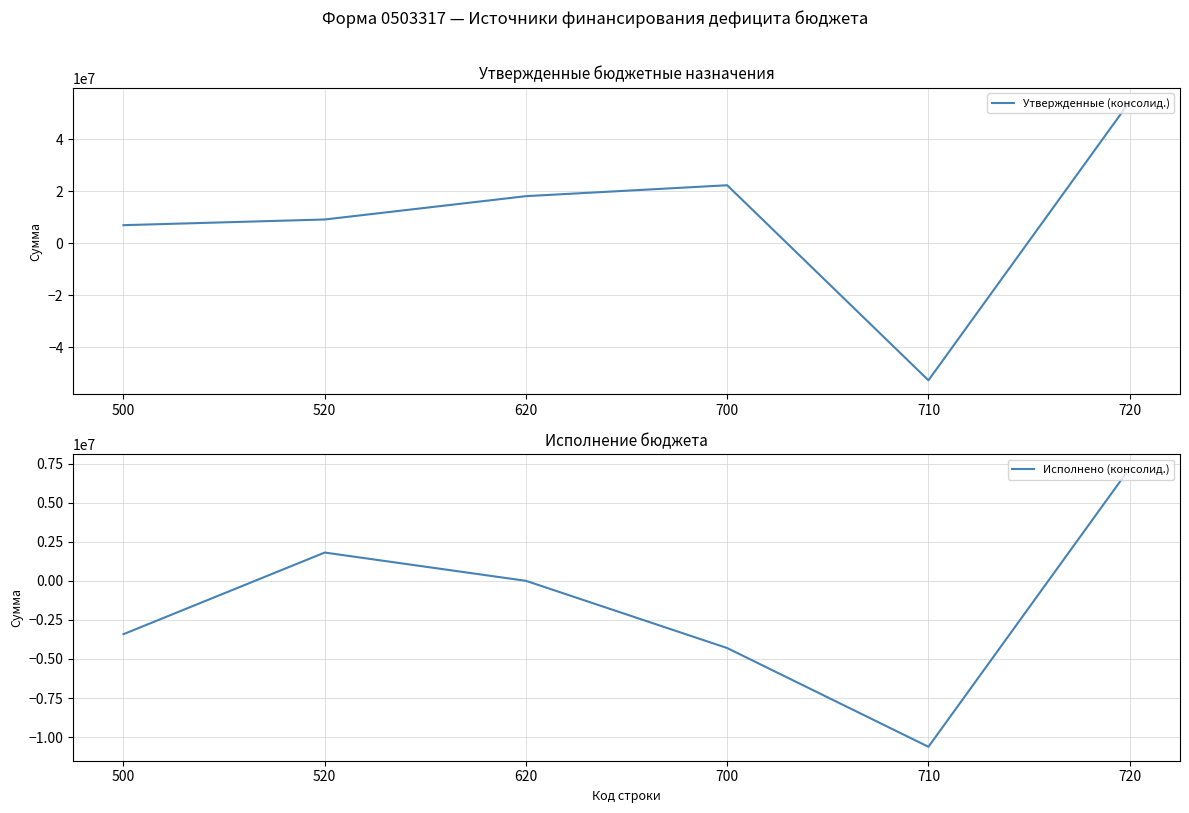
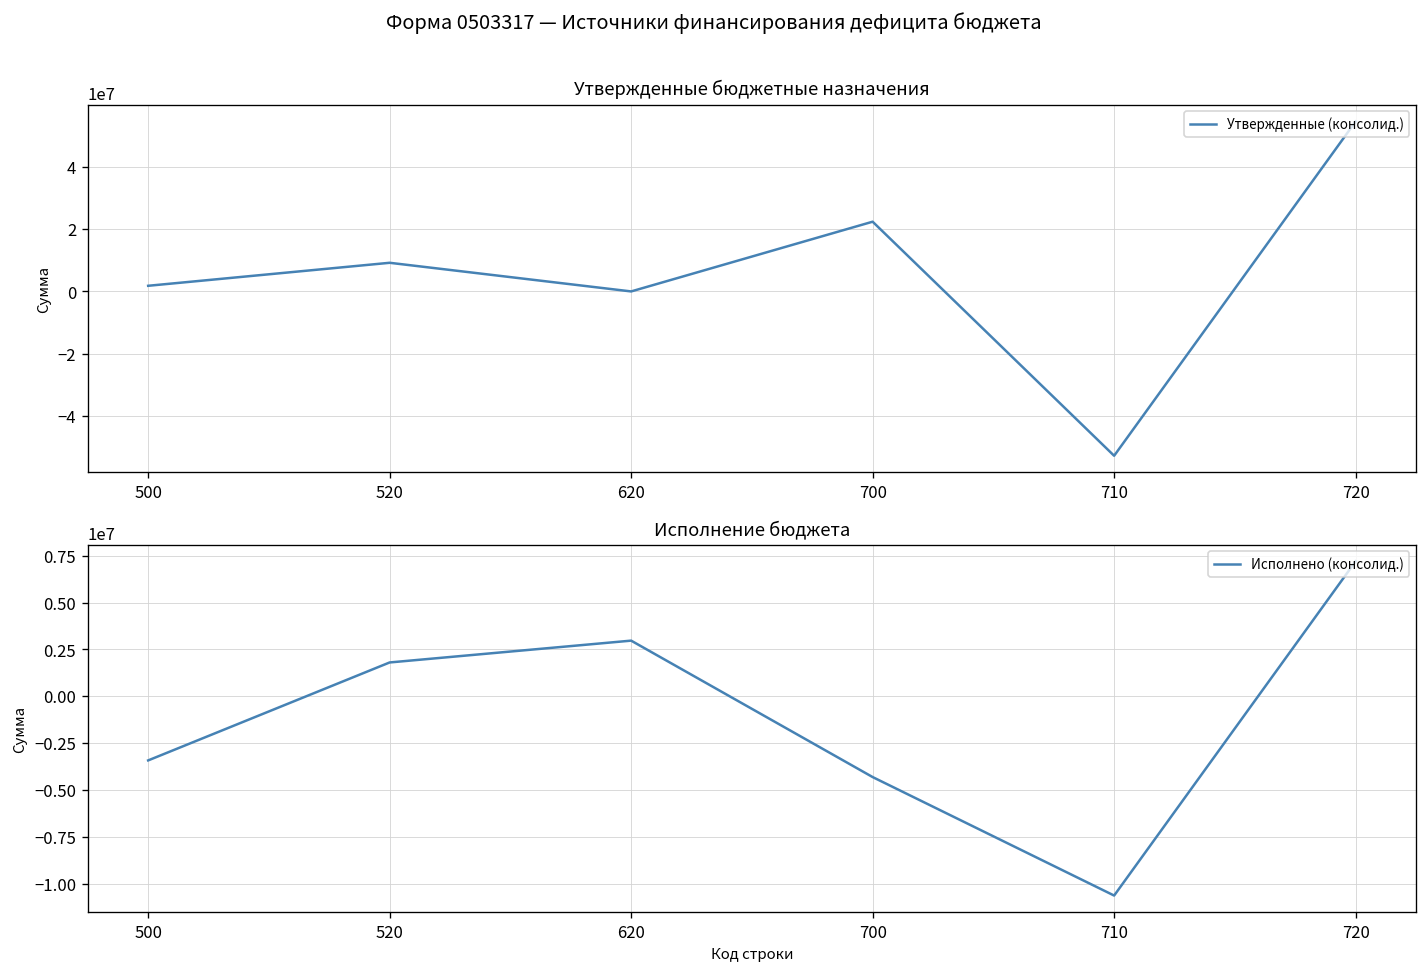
Утвержденные бюджетные назначения, 500: 7000000 -> 2000000
Утвержденные бюджетные назначения, 620: 18000000 -> 0
Исполнение бюджета, 620: 0 -> 3000000
